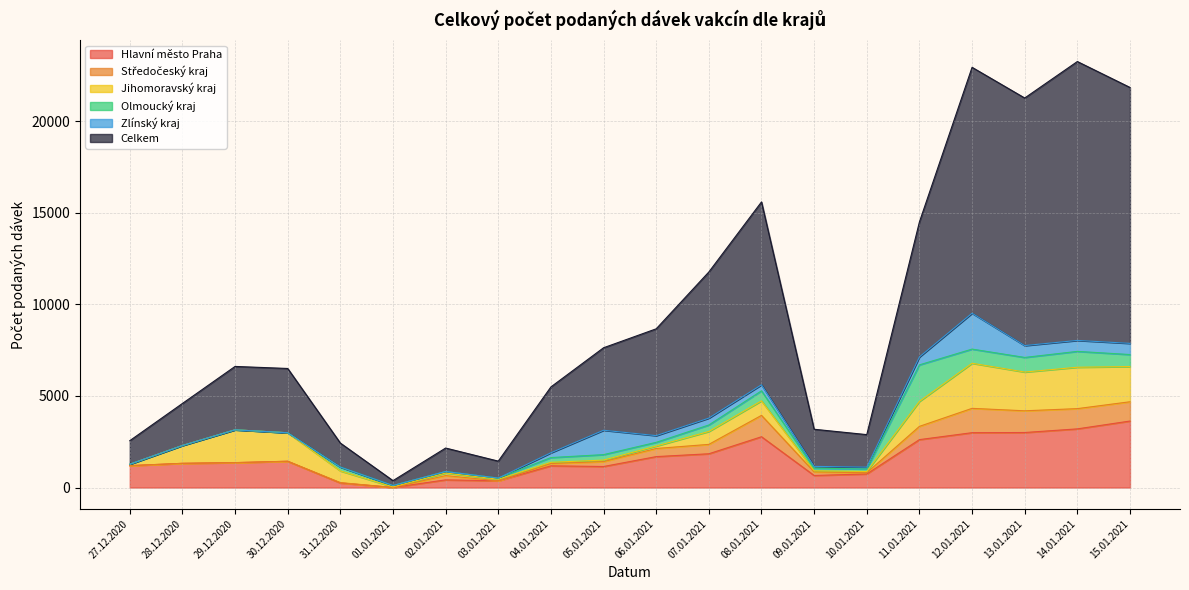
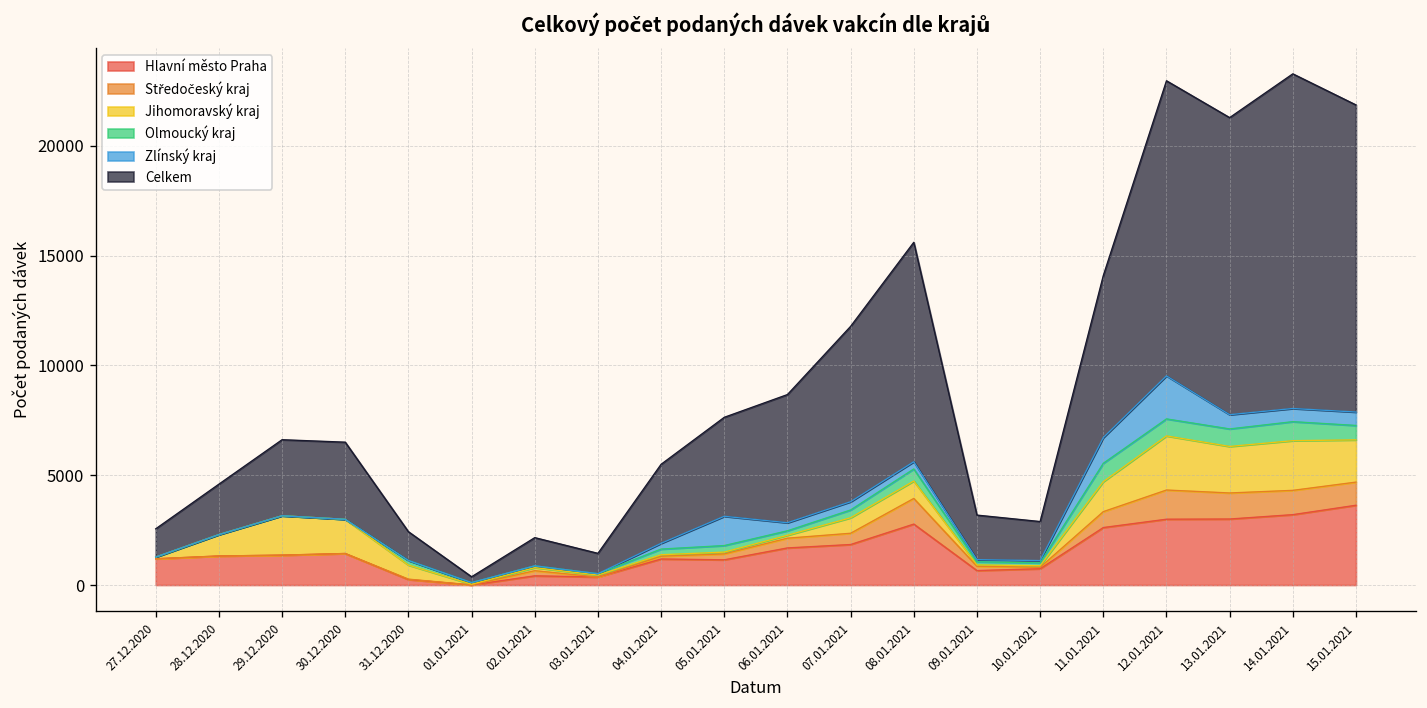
Olmoucký kraj, 11.01.2021: 2000 -> 800
Zlínský kraj, 11.01.2021: 400 -> 1200
